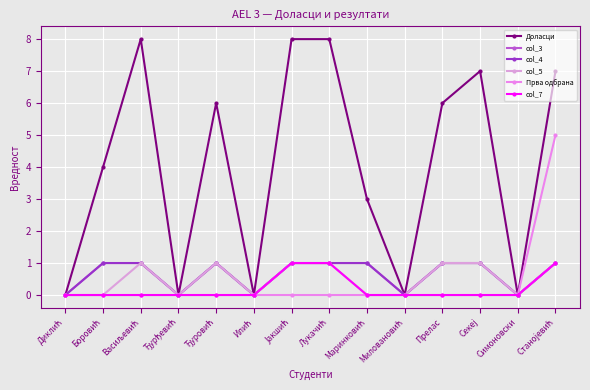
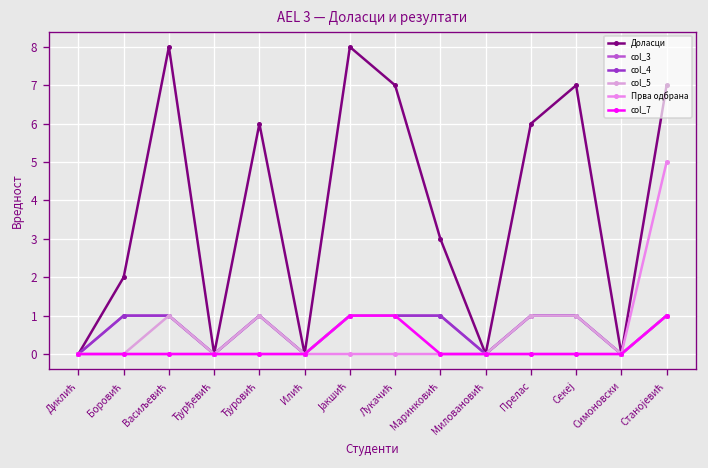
Доласци, Боровић: 4 -> 2
Доласци, Лукачић: 8 -> 7
